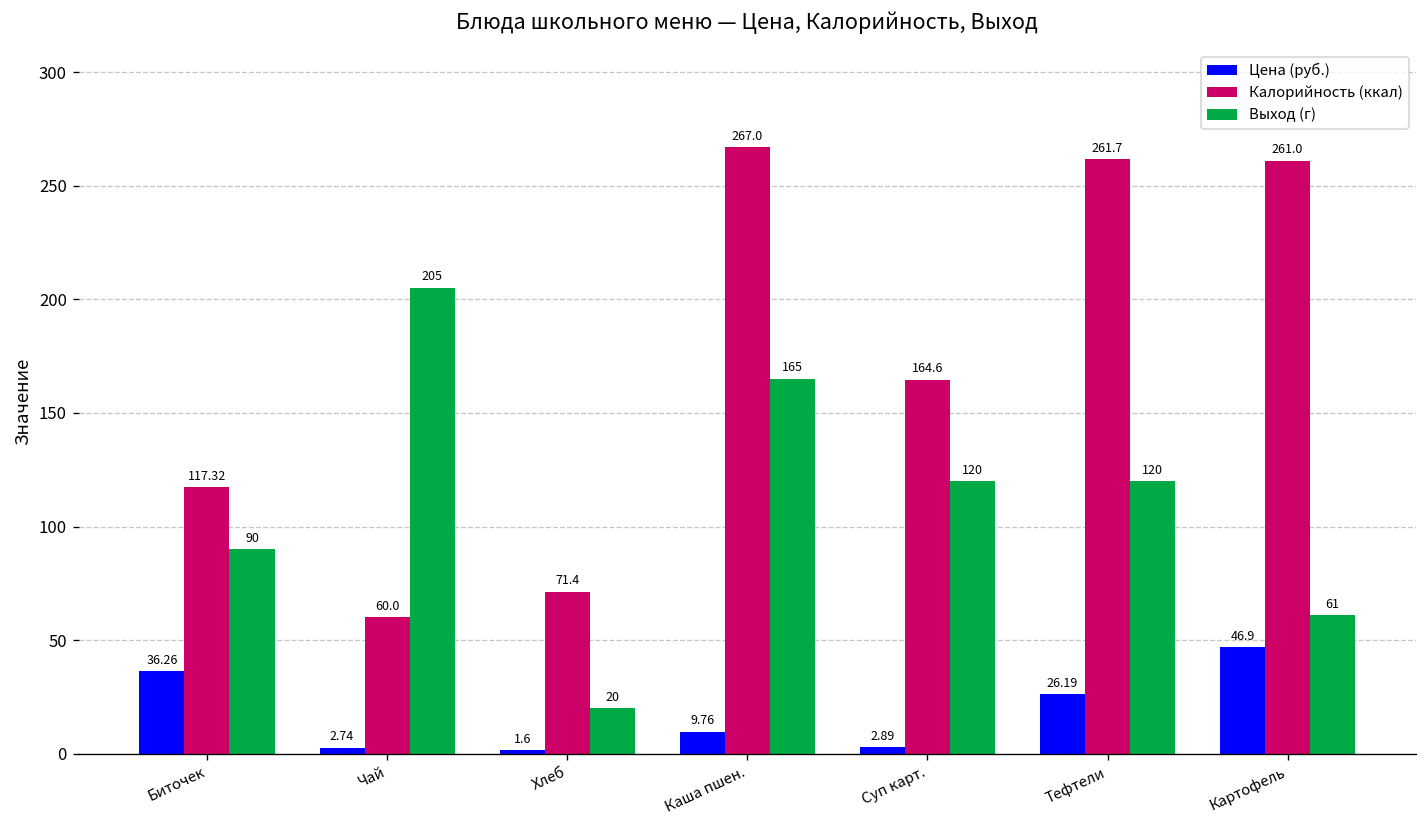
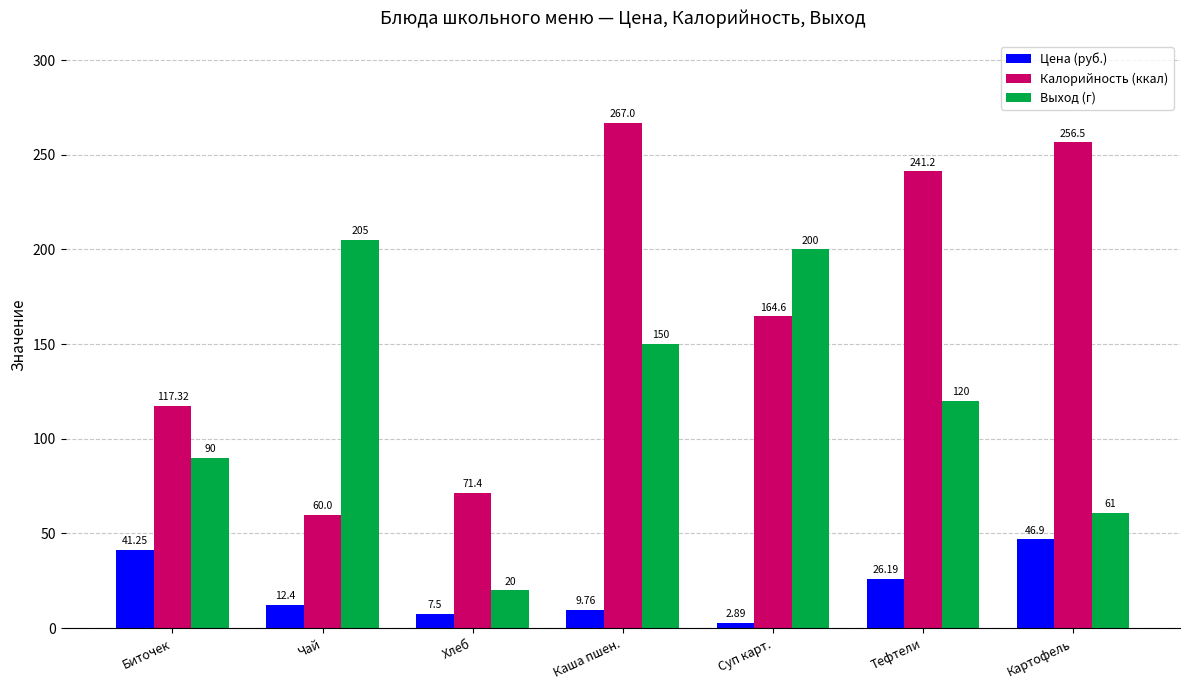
Цена (руб.), Биточек: 36.26 -> 41.25
Цена (руб.), Чай: 2.74 -> 12.4
Цена (руб.), Хлеб: 1.6 -> 7.5
Выход (г), Каша пшен.: 165 -> 150
Выход (г), Суп карт.: 120 -> 200
Калорийность (ккал), Тефтели: 261.7 -> 241.2
Калорийность (ккал), Картофель: 261.0 -> 256.5
